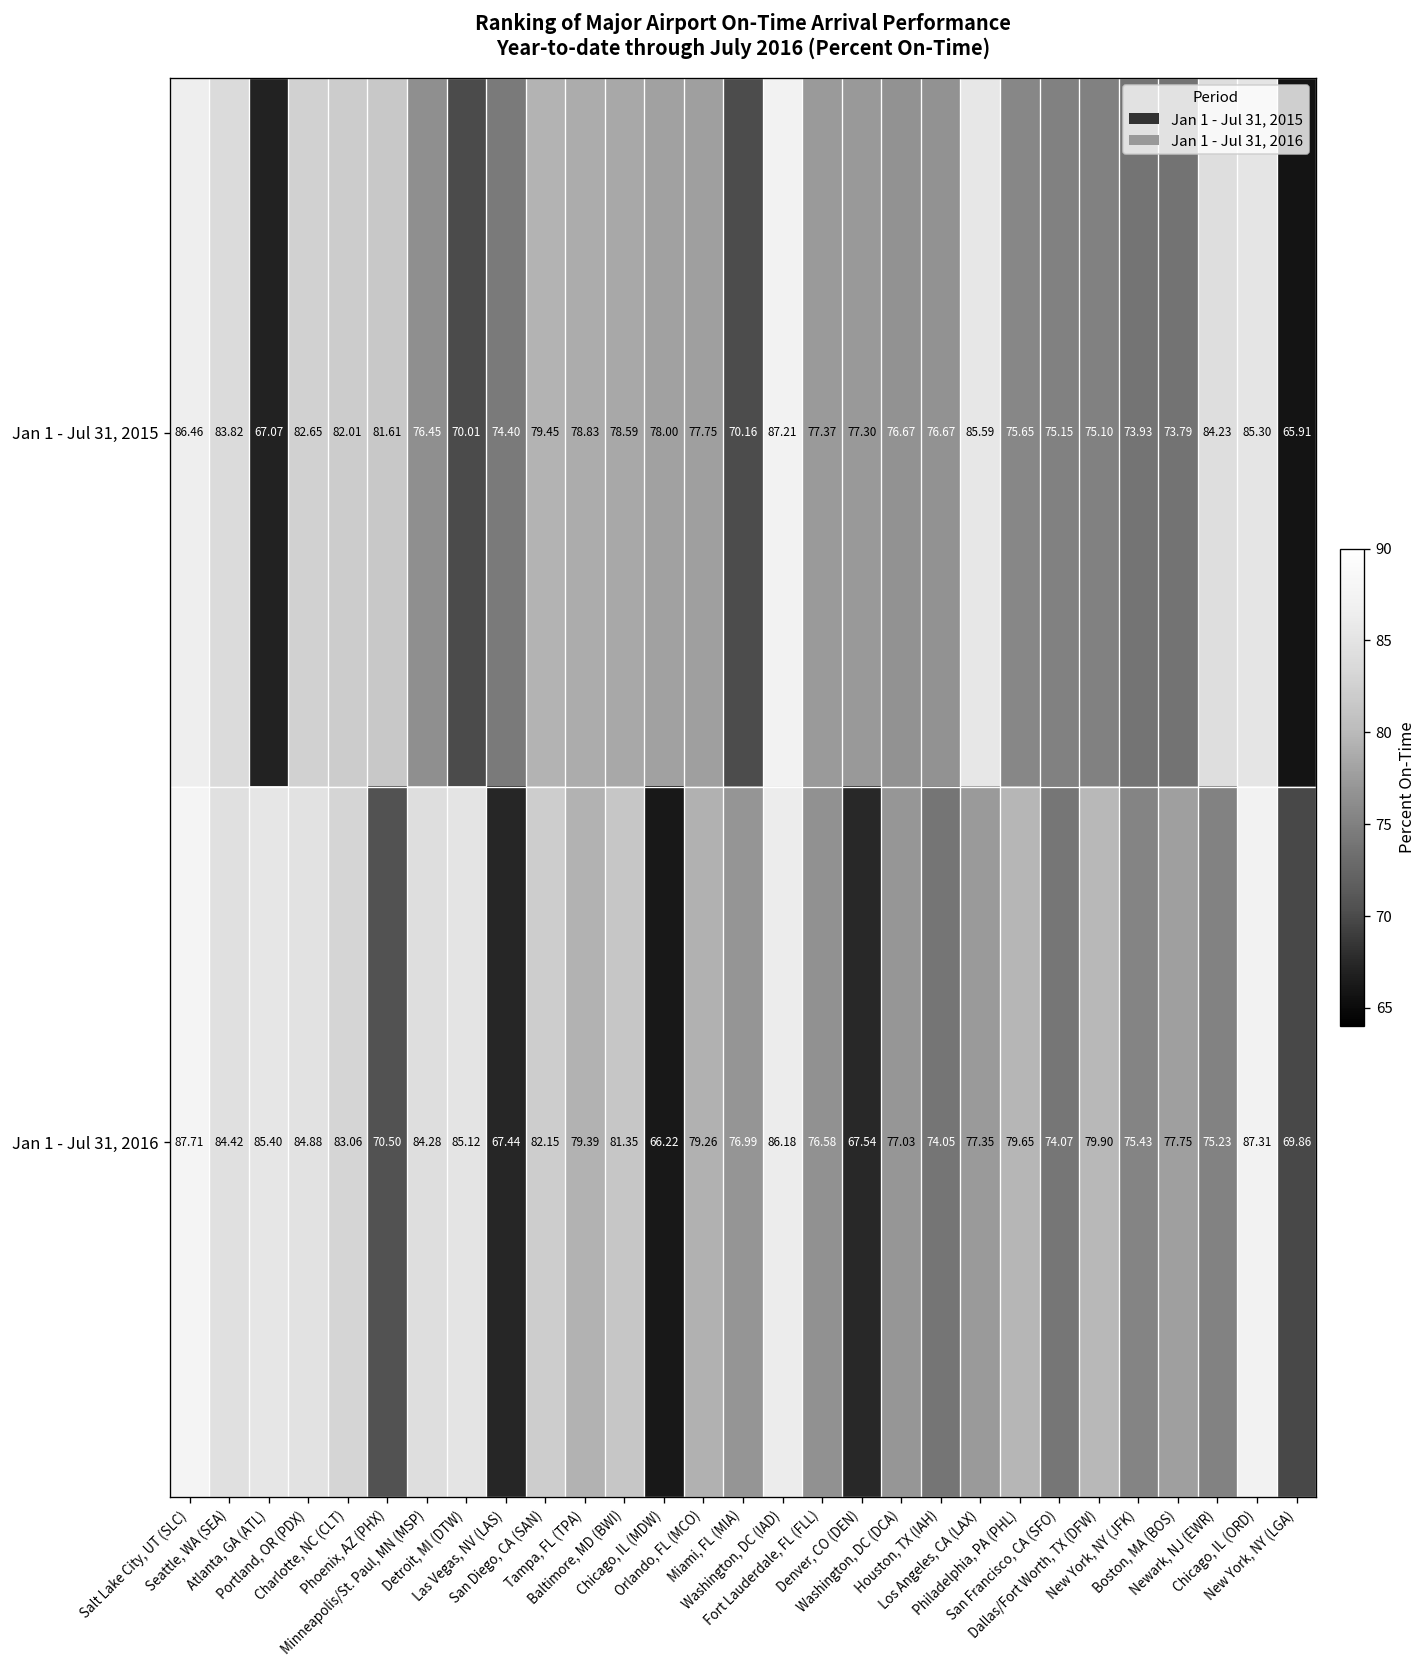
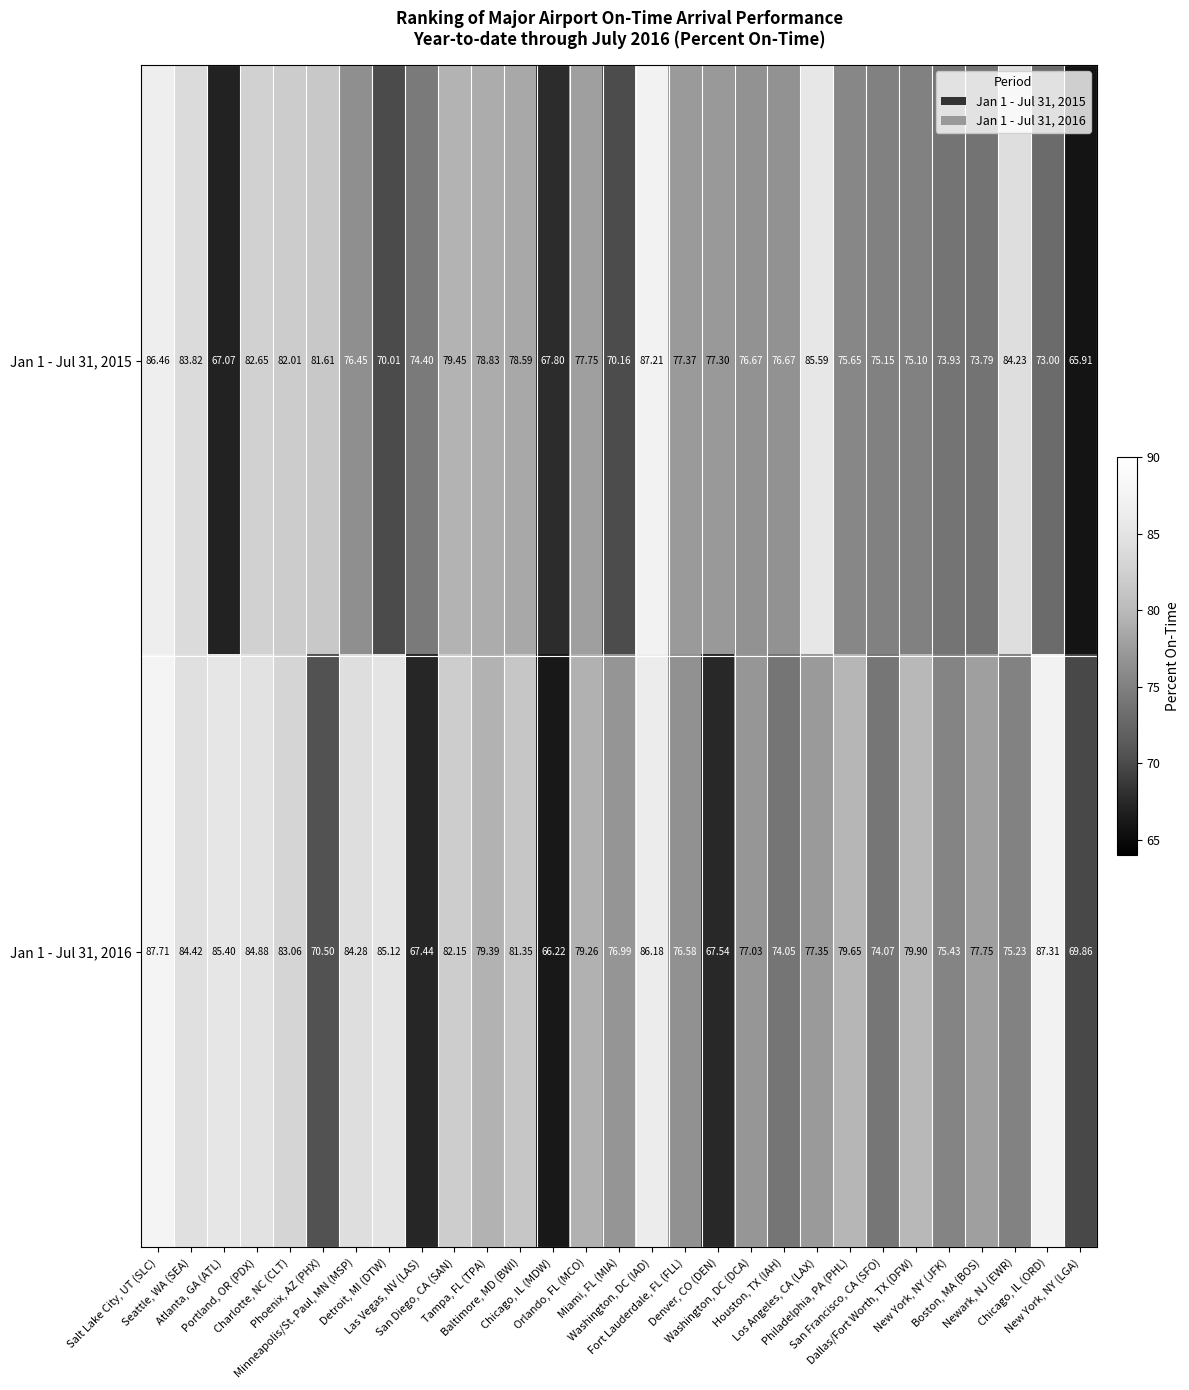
Jan 1 - Jul 31, 2015, Chicago, IL (MDW): 78.00 -> 67.80
Jan 1 - Jul 31, 2015, Chicago, IL (ORD): 85.30 -> 73.00
